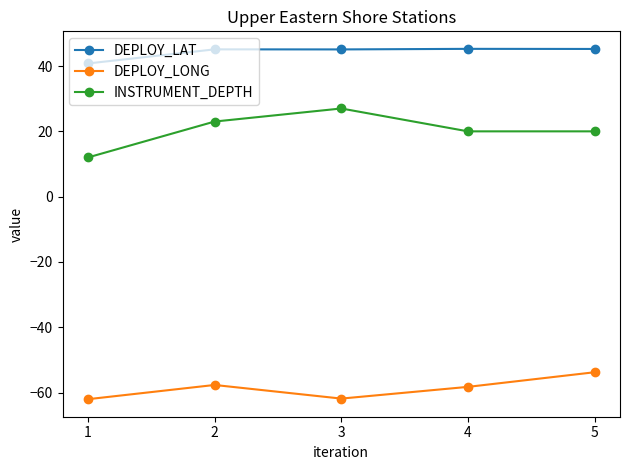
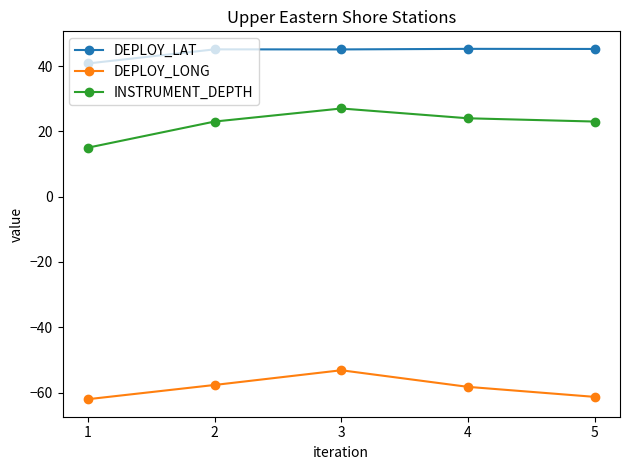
INSTRUMENT_DEPTH, 1: 12 -> 15
DEPLOY_LONG, 3: -62 -> -53
INSTRUMENT_DEPTH, 4: 20 -> 24
DEPLOY_LONG, 5: -54 -> -61
INSTRUMENT_DEPTH, 5: 20 -> 23
